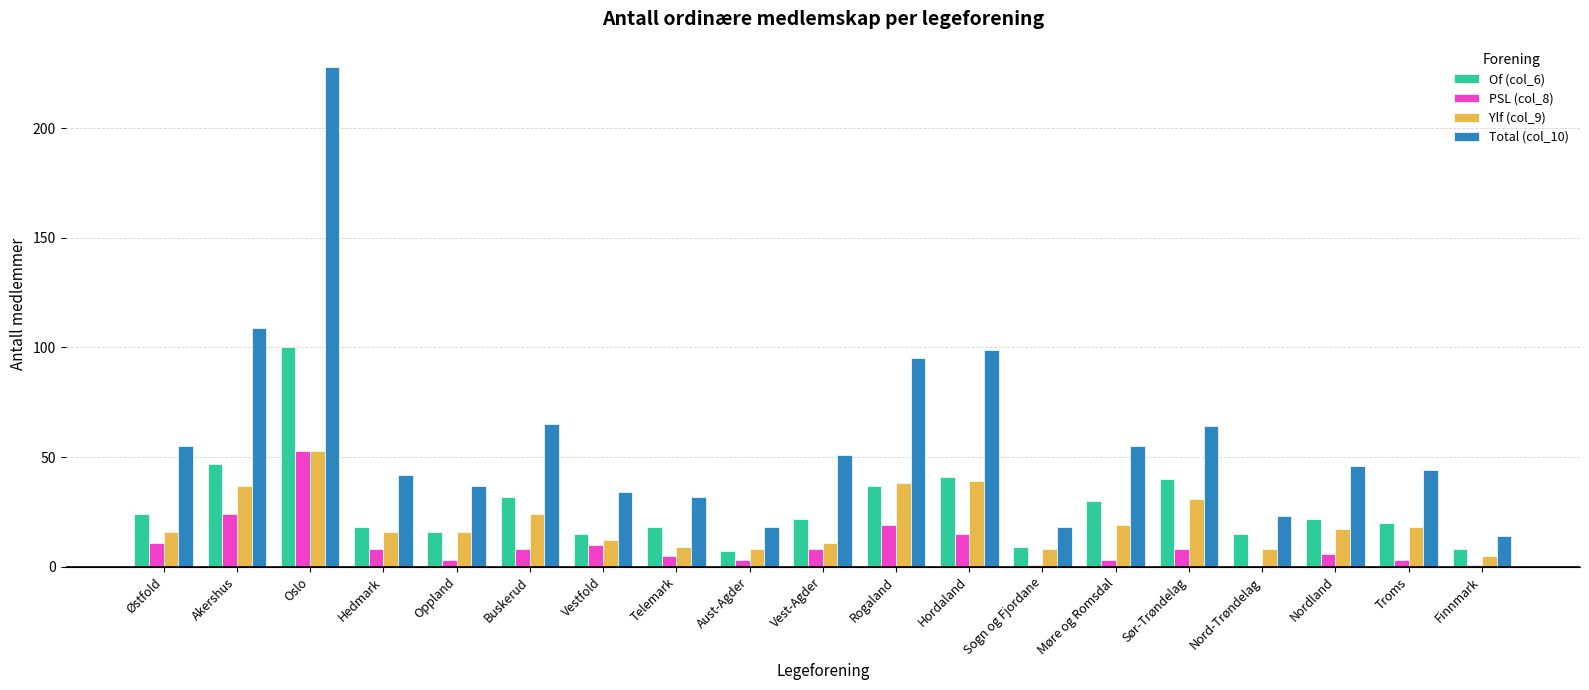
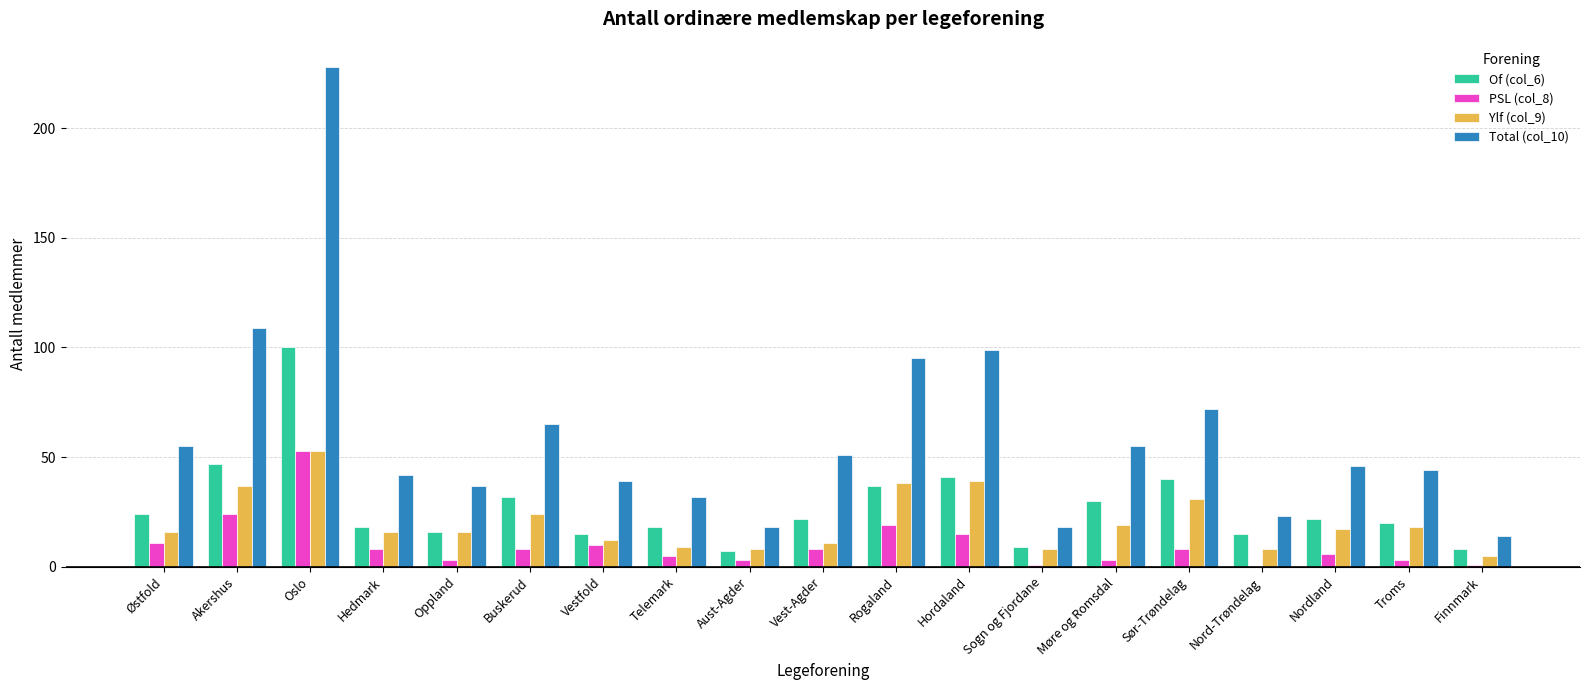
Total (col_10), Vestfold: 34 -> 39
Total (col_10), Sør-Trøndelag: 64 -> 72
